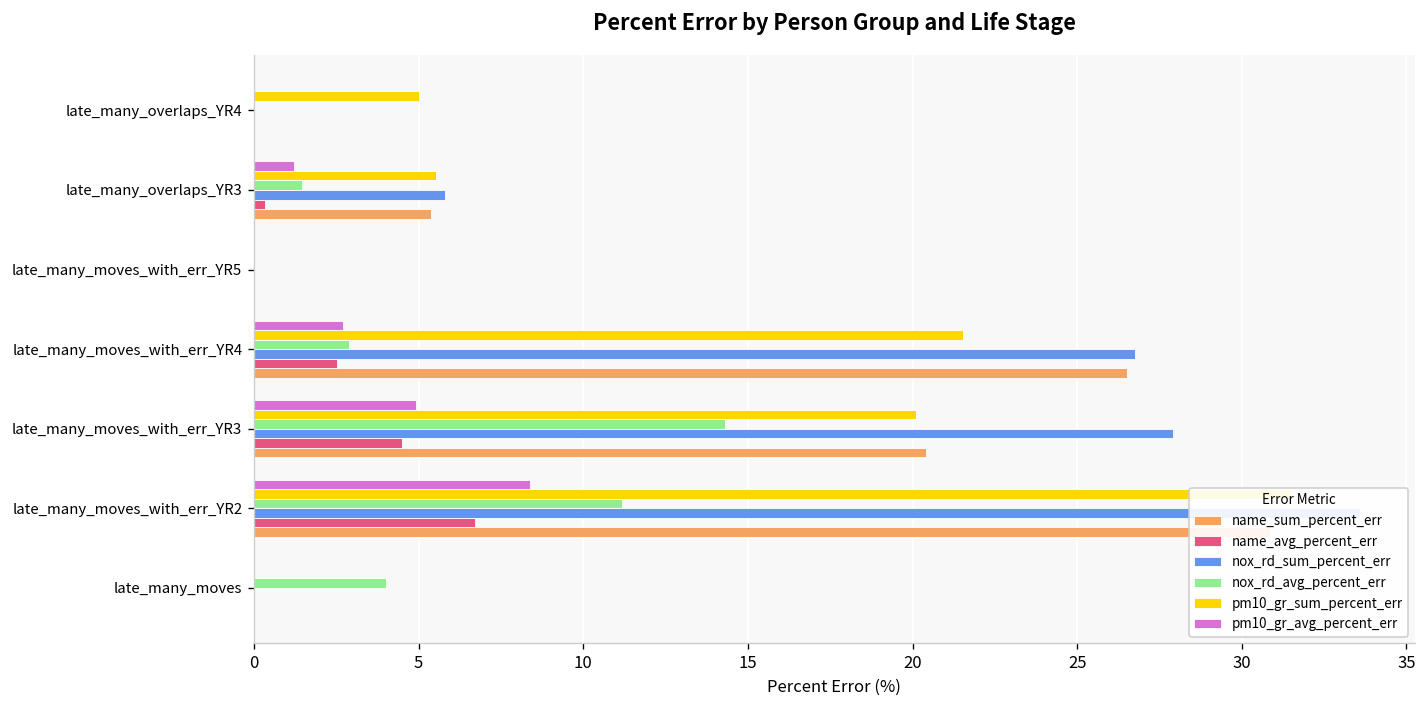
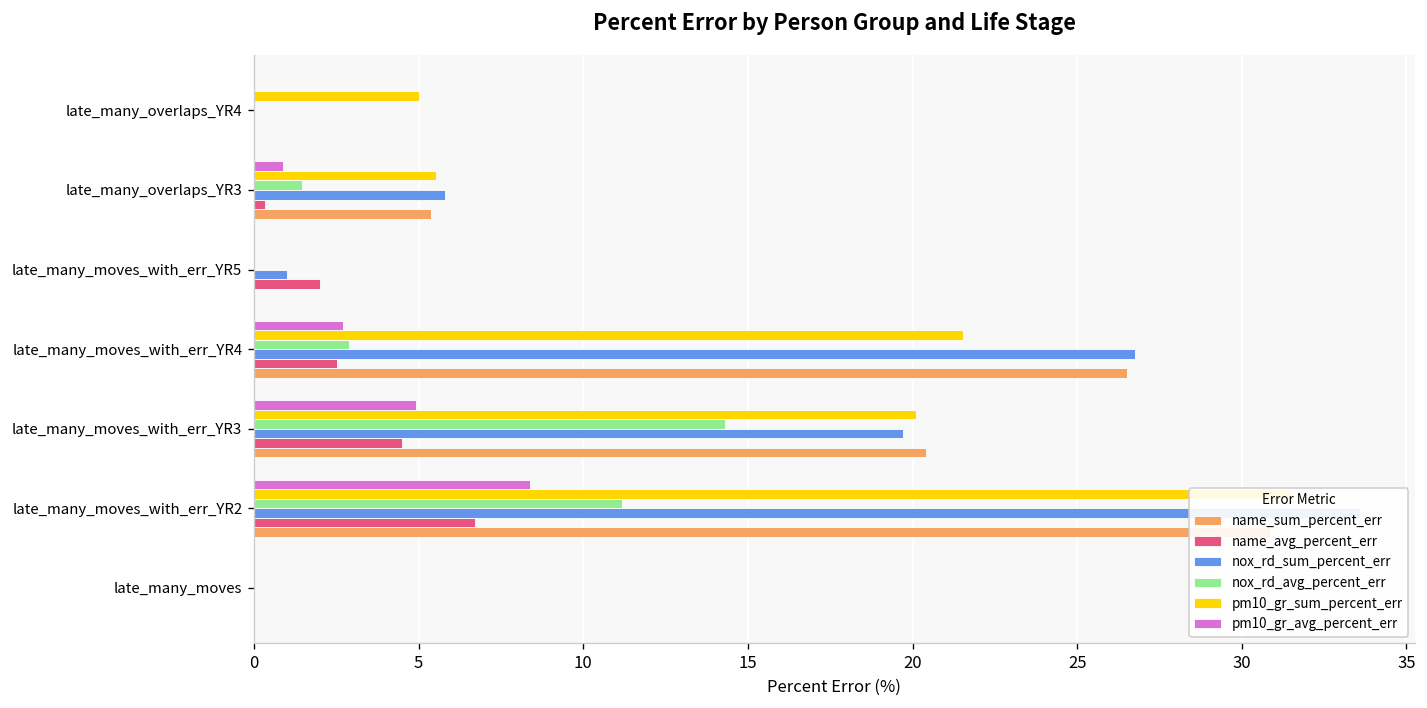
pm10_gr_avg_percent_err, late_many_overlaps_YR3: 1.2 -> 0.9
nox_rd_sum_percent_err, late_many_moves_with_err_YR5: 0 -> 1
name_avg_percent_err, late_many_moves_with_err_YR5: 0 -> 2
nox_rd_sum_percent_err, late_many_moves_with_err_YR3: 27.9 -> 19.7
nox_rd_avg_percent_err, late_many_moves: 4 -> 0
